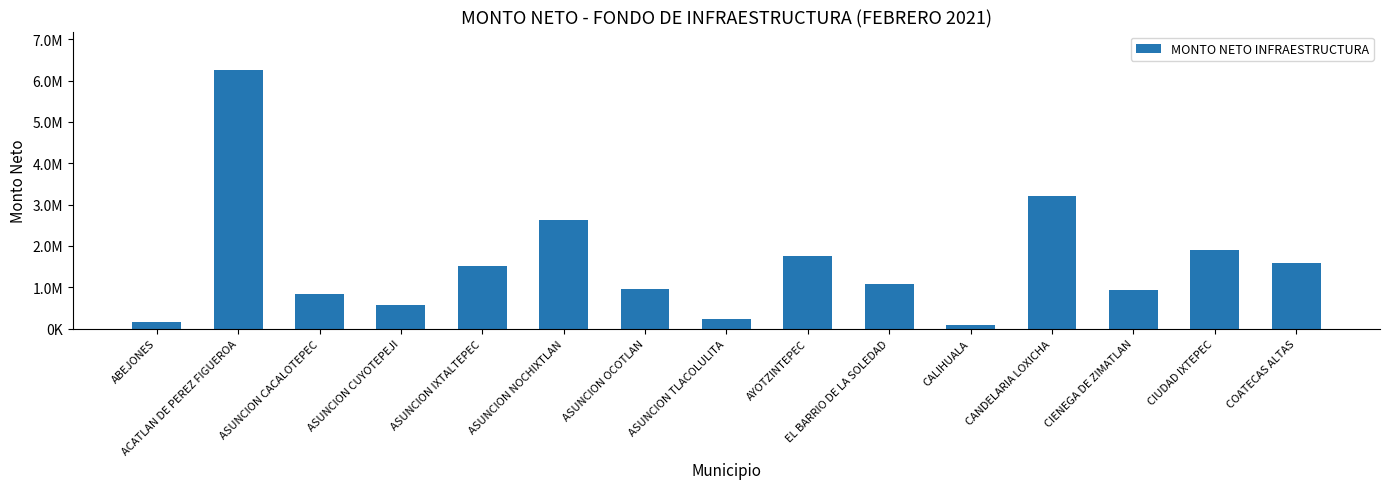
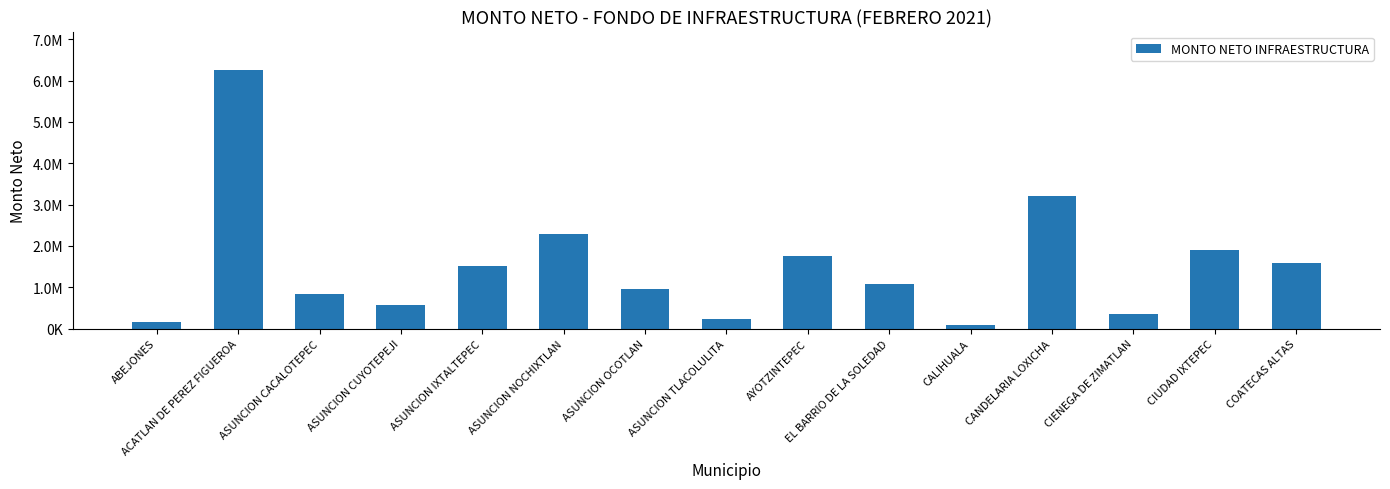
ASUNCION NOCHIXTLAN: 2600000 -> 2300000
CIENEGA DE ZIMATLAN: 900000 -> 400000
